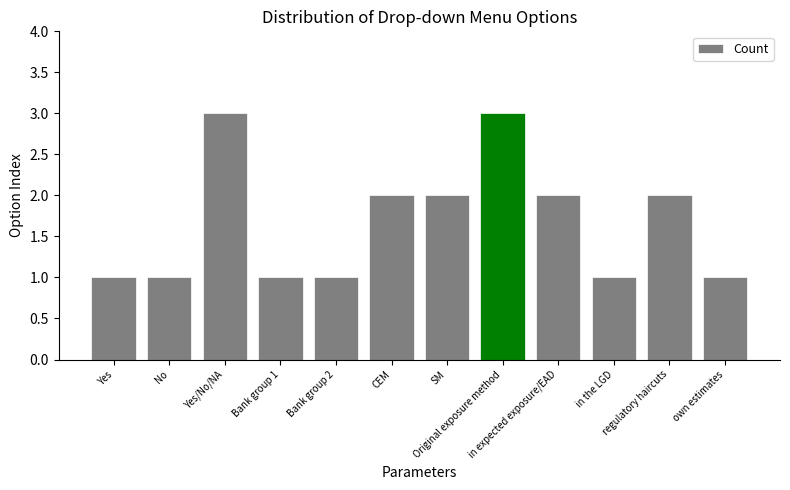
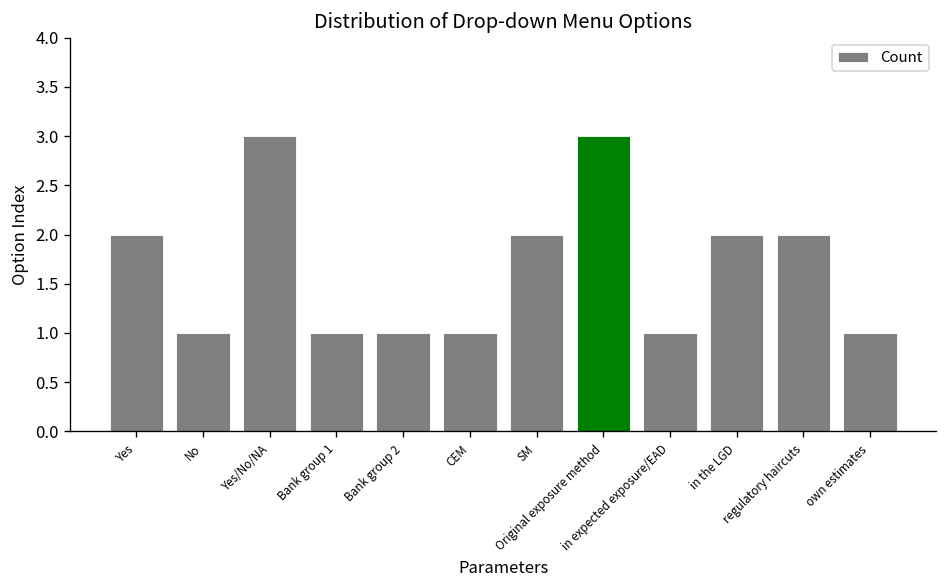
Yes: 1 -> 2
CEM: 2 -> 1
in expected exposure/EAD: 2 -> 1
in the LGD: 1 -> 2
